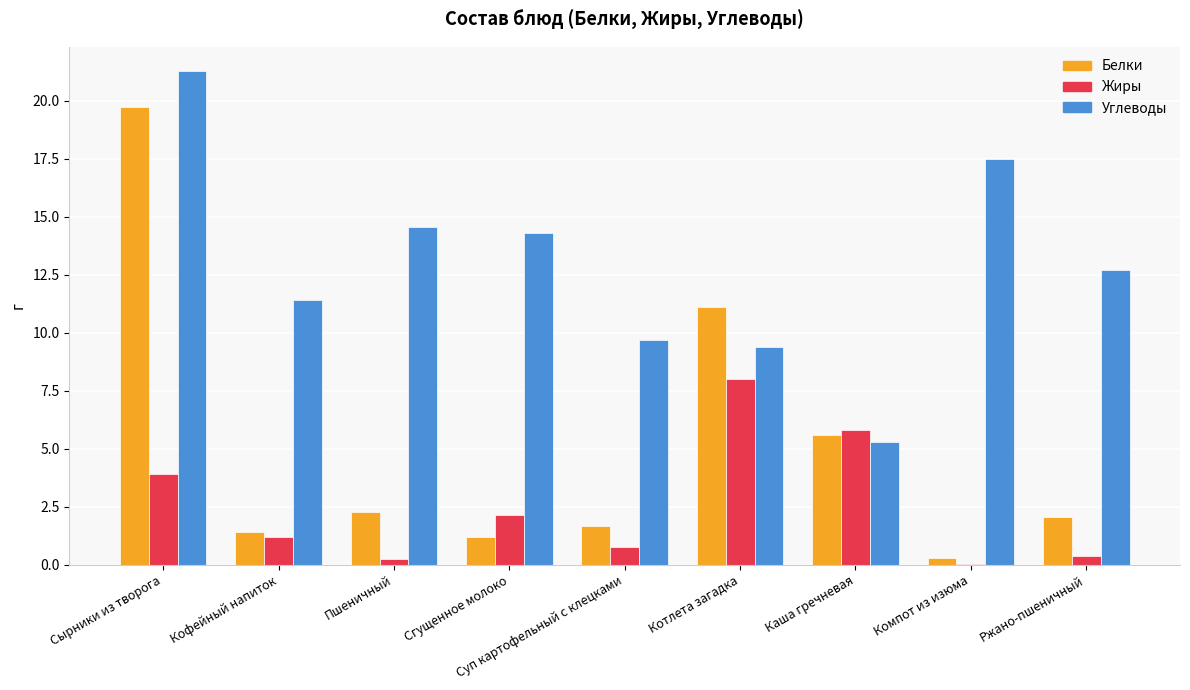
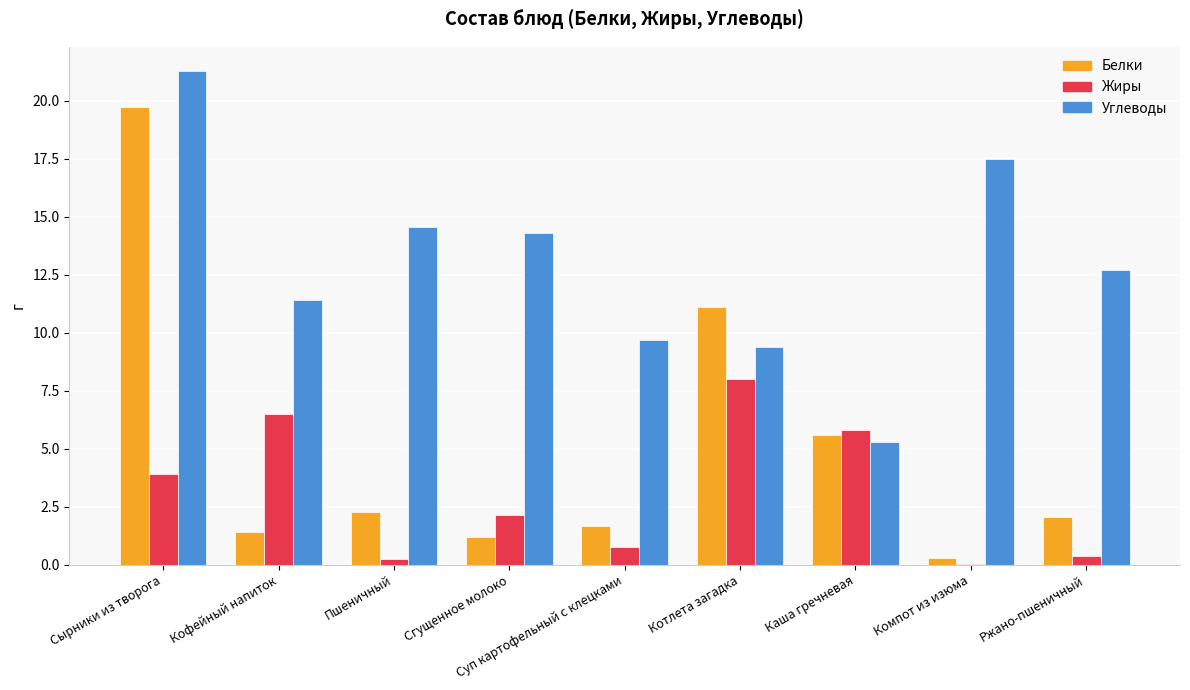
Жиры, Кофейный напиток: 1.2 -> 6.5
